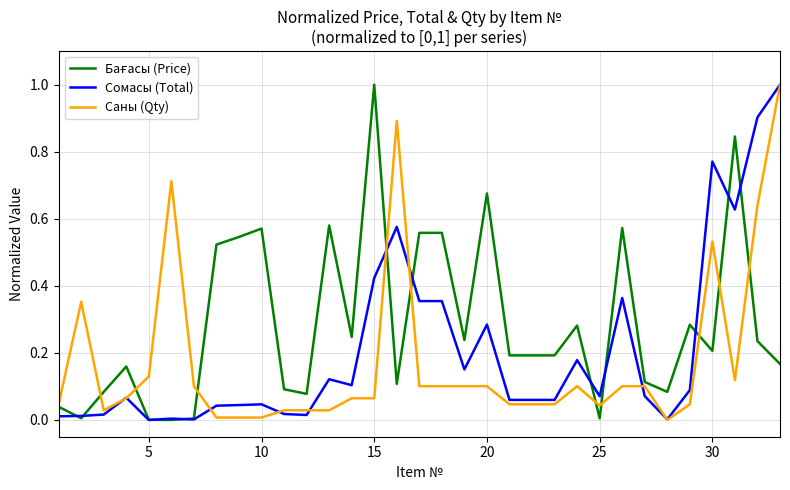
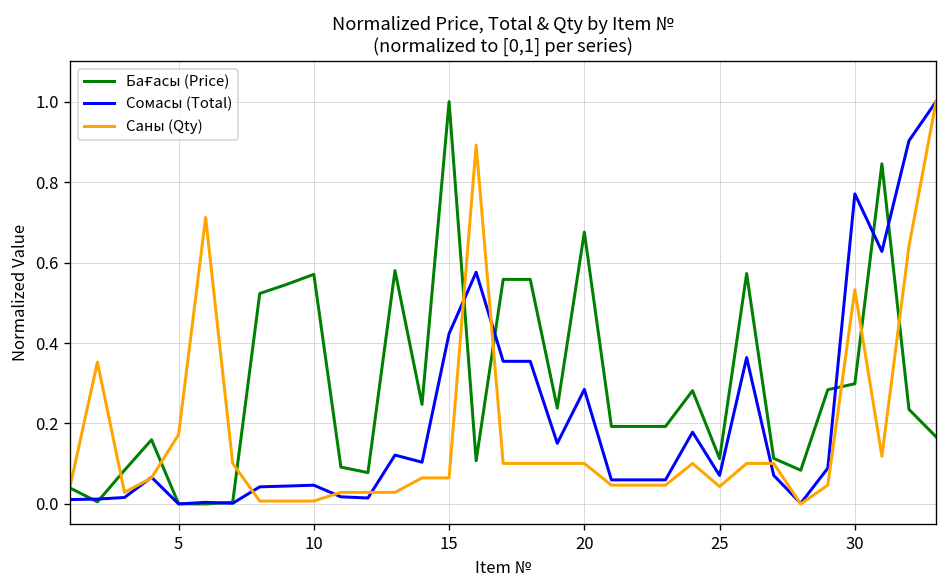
Саны (Qty), 5: 0.13 -> 0.17
Бағасы (Price), 25: 0.00 -> 0.11
Бағасы (Price), 30: 0.21 -> 0.30
